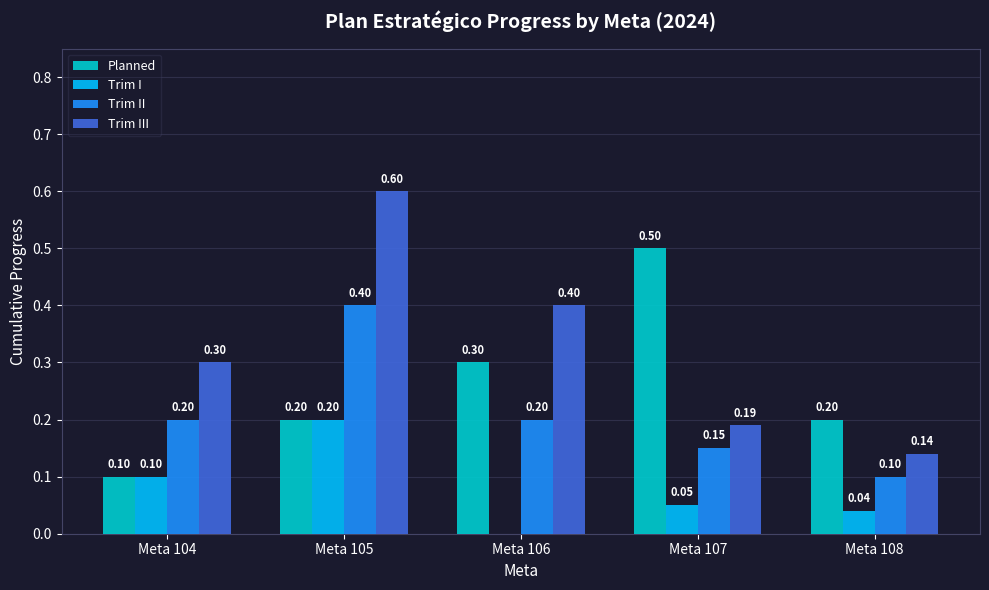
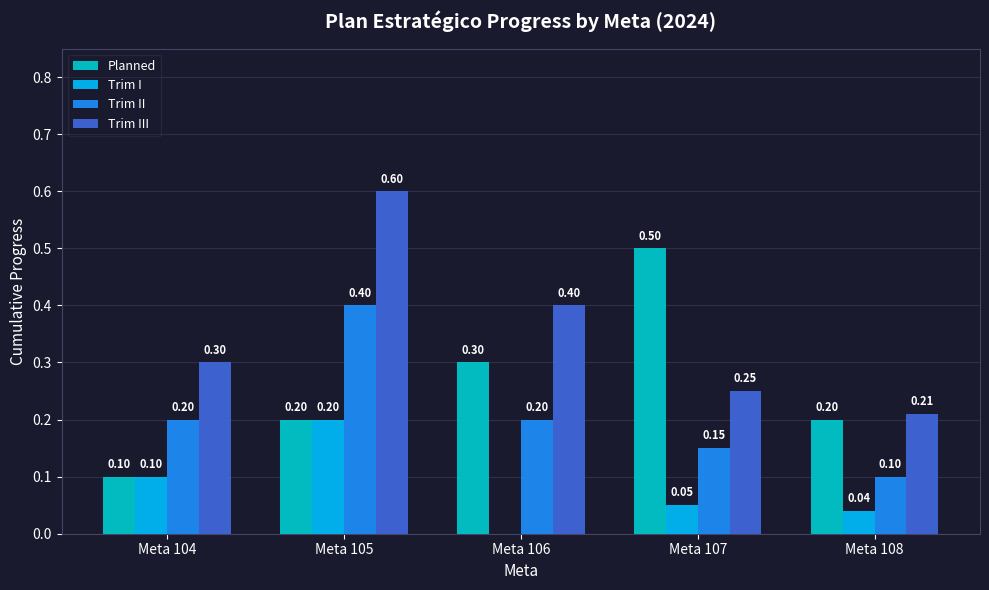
Trim III, Meta 107: 0.19 -> 0.25
Trim III, Meta 108: 0.14 -> 0.21
